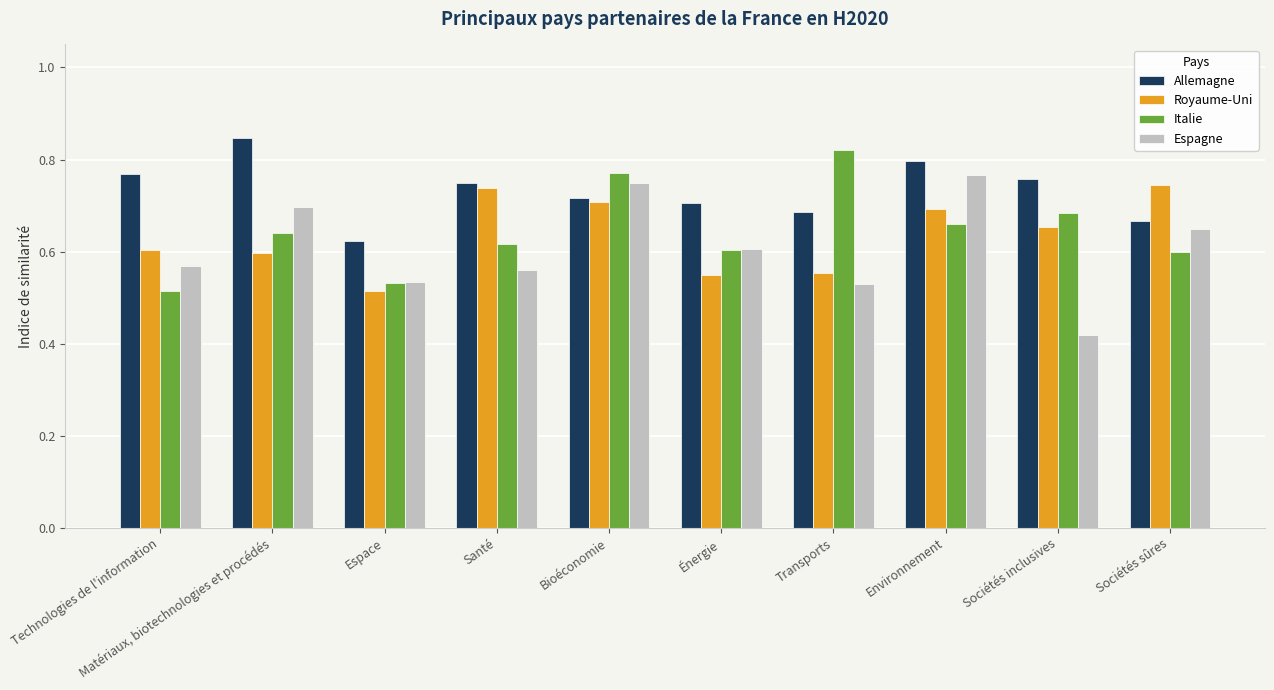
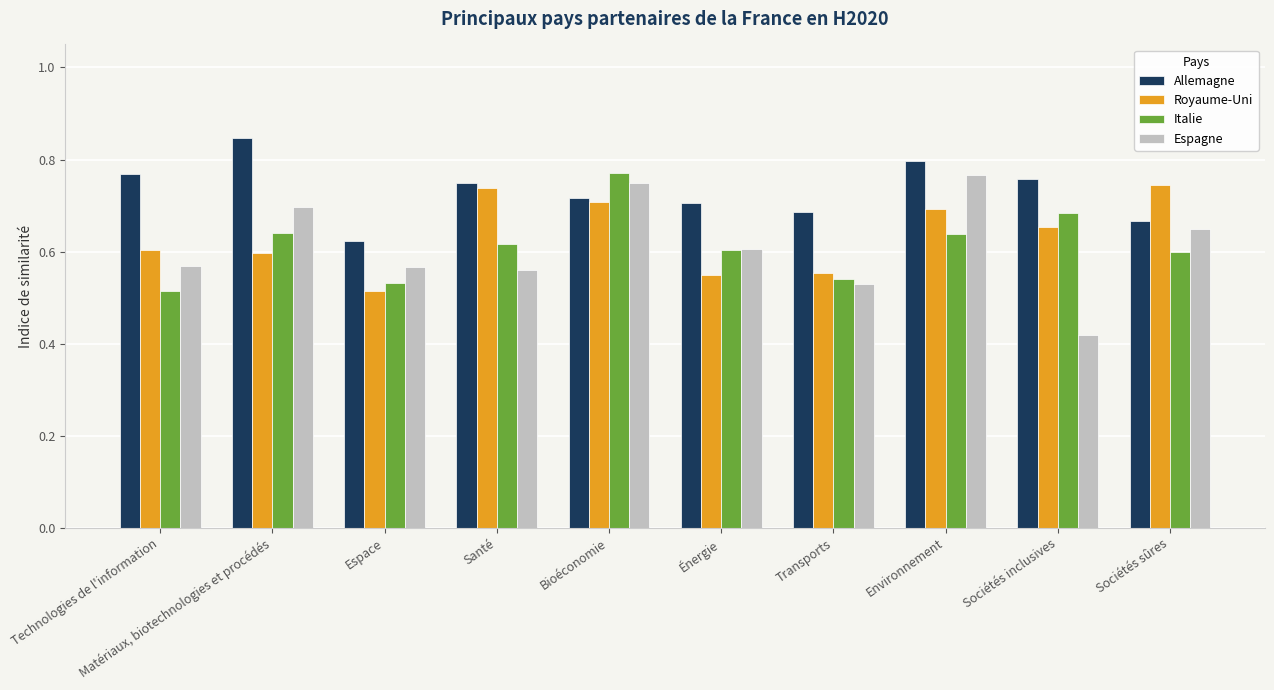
Espagne, Espace: 0.53 -> 0.57
Italie, Transports: 0.82 -> 0.54
Italie, Environnement: 0.66 -> 0.64
